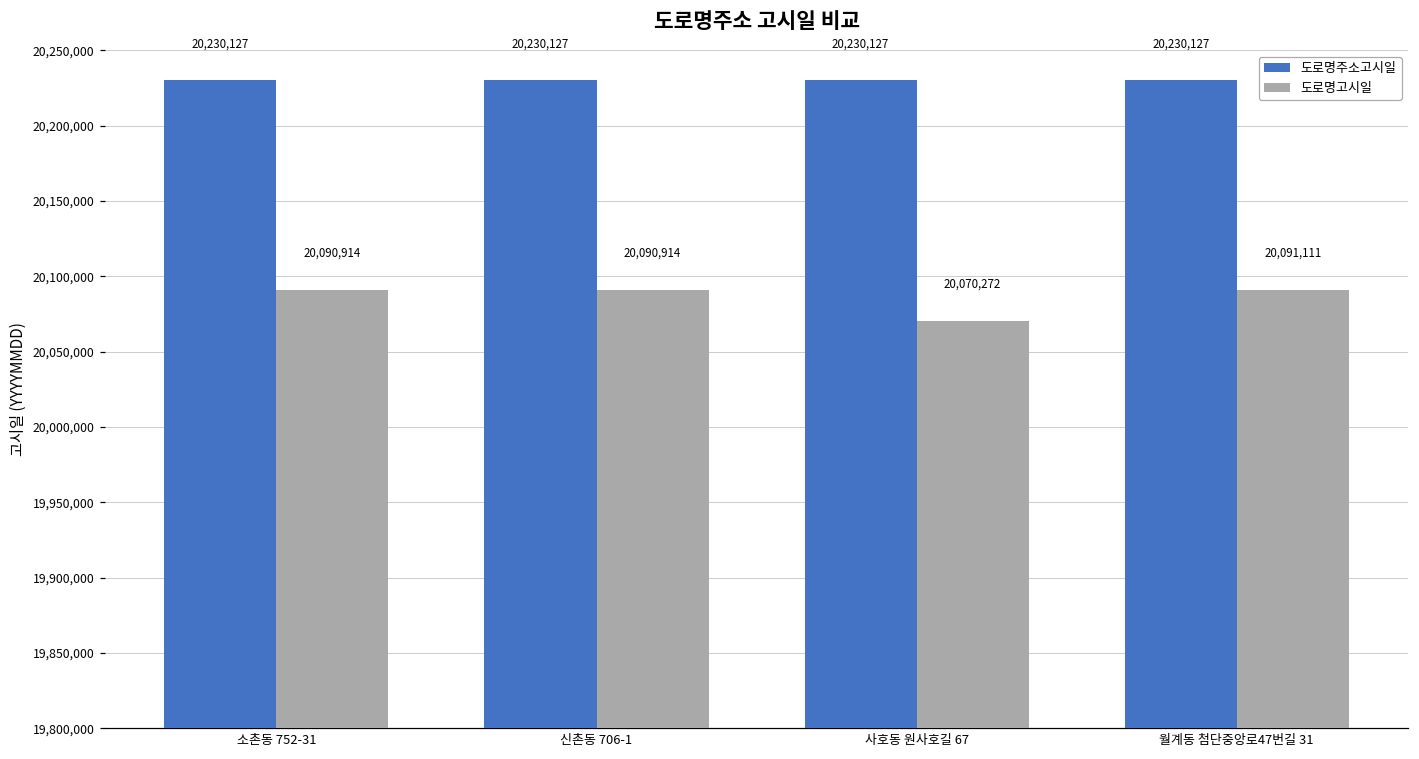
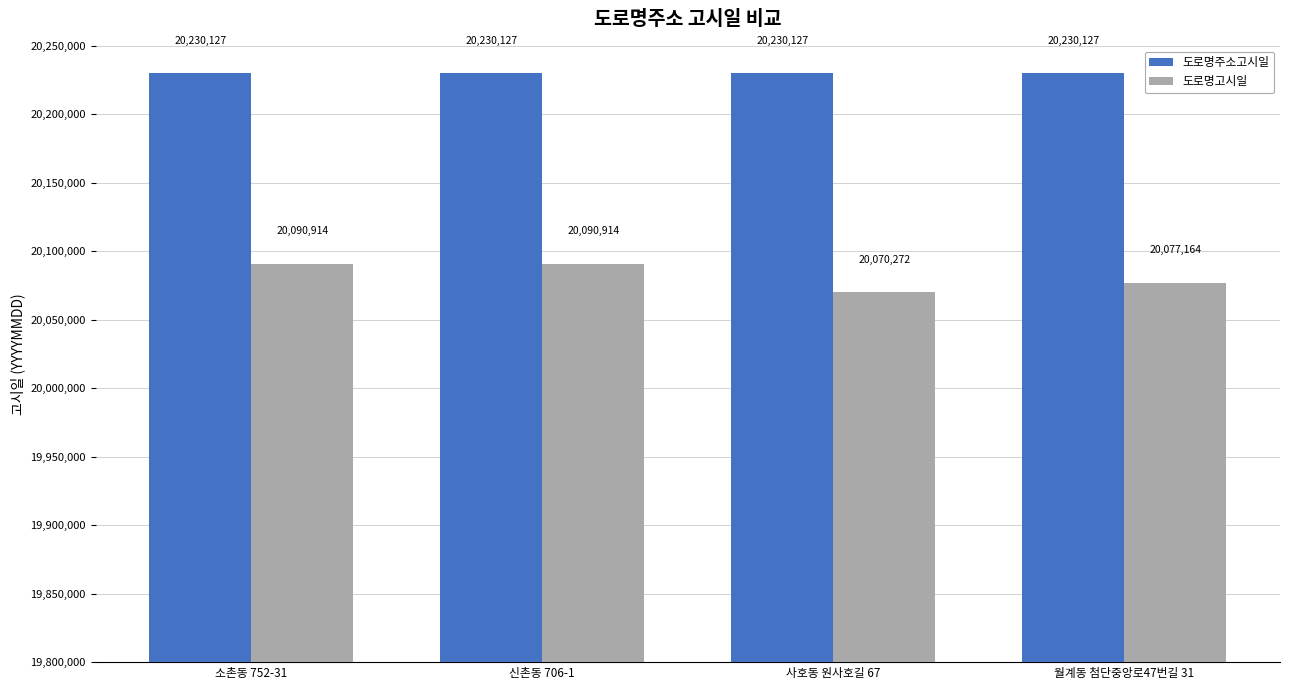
도로명고시일, 월계동 첨단중앙로47번길 31: 20,091,111 -> 20,077,164
